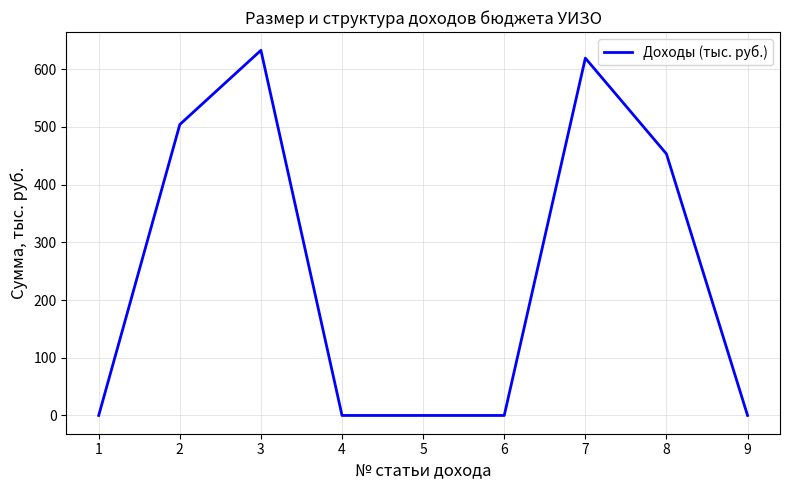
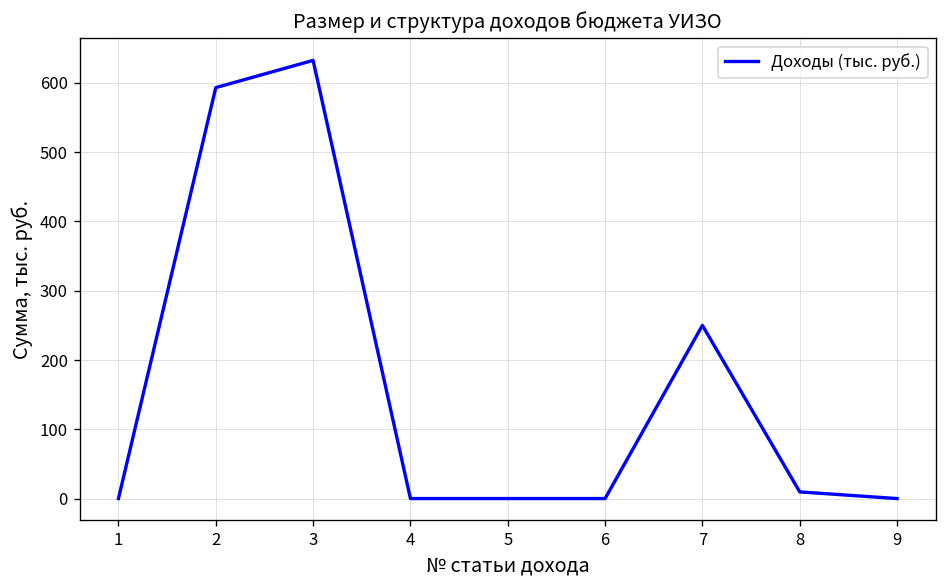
2: 500 -> 590
7: 620 -> 250
8: 450 -> 10
